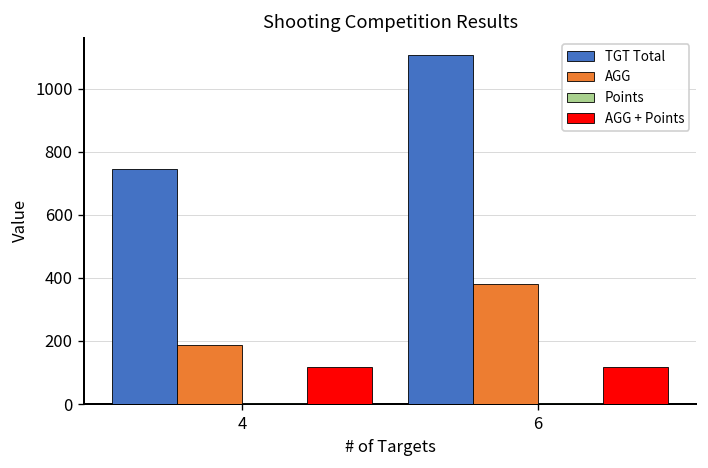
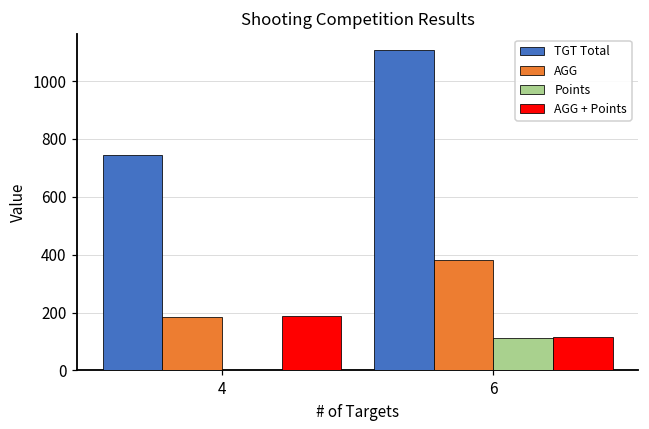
AGG + Points, 4: 120 -> 190
Points, 6: 0 -> 110
